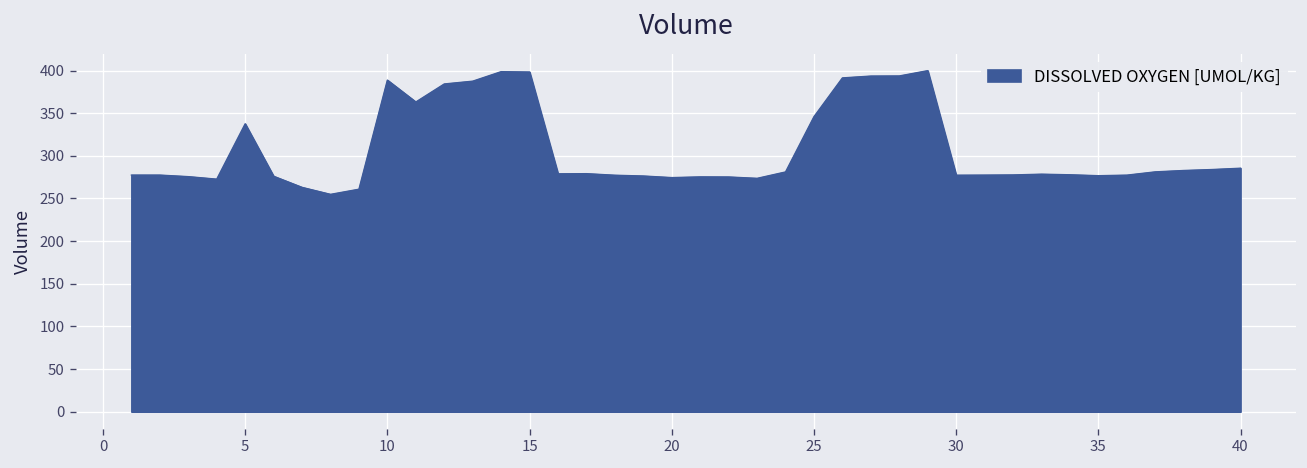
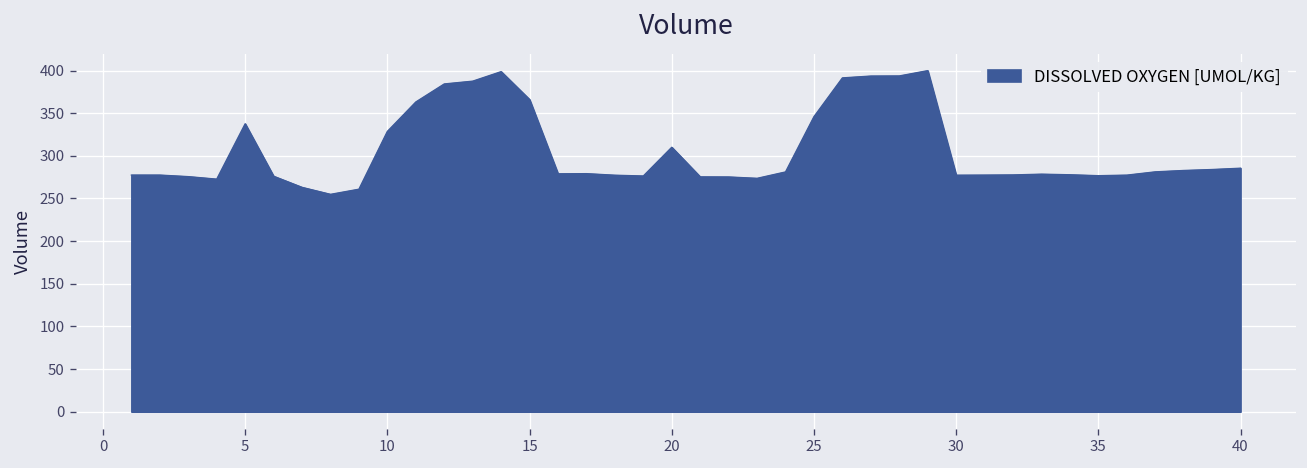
10: 390 -> 330
15: 400 -> 370
20: 270 -> 310
